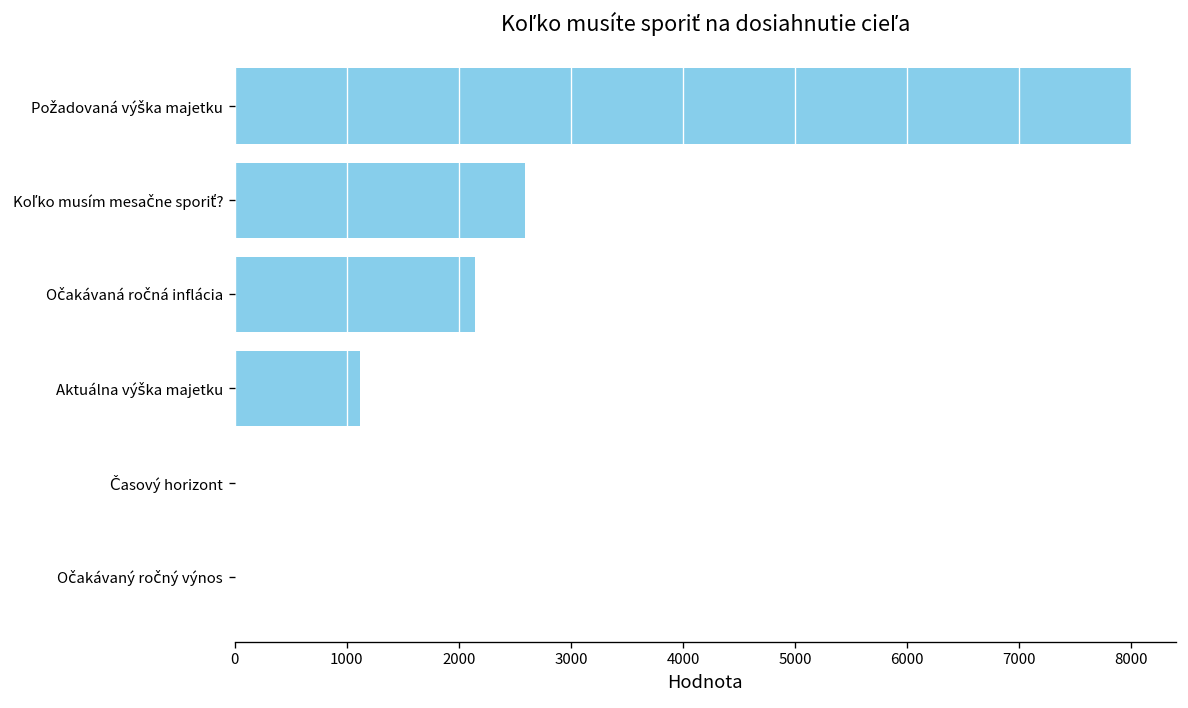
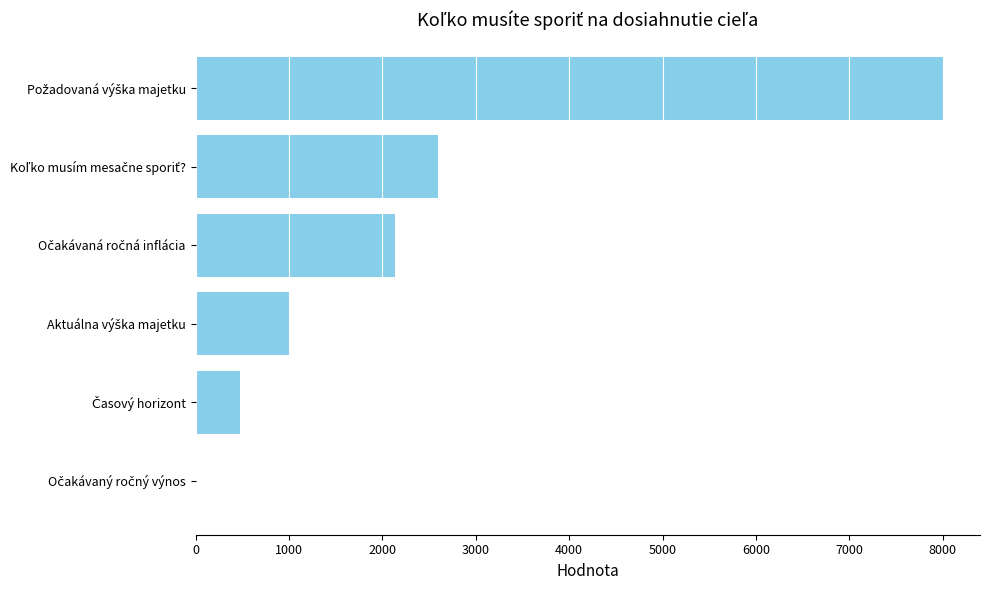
Aktuálna výška majetku: 1100 -> 1000
Časový horizont: 0 -> 500
